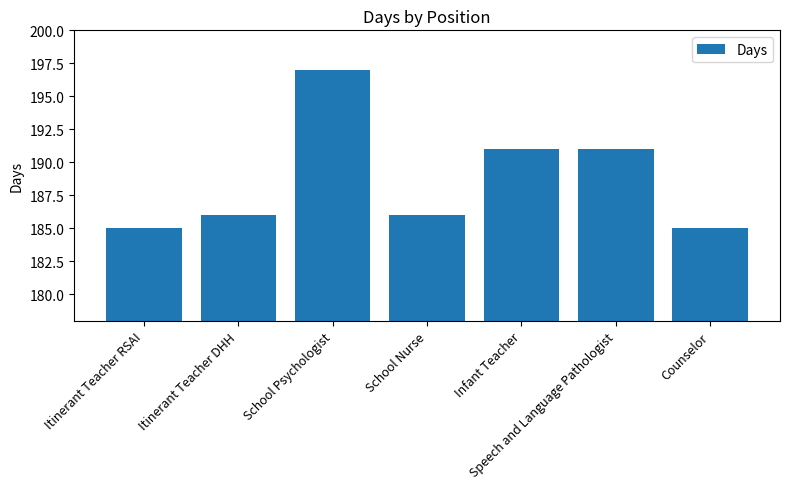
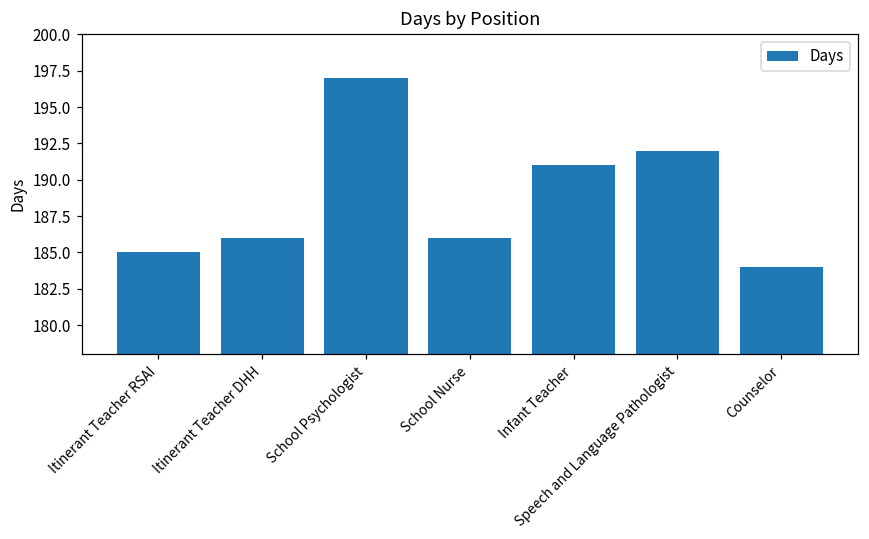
Speech and Language Pathologist: 191 -> 192
Counselor: 185 -> 184
